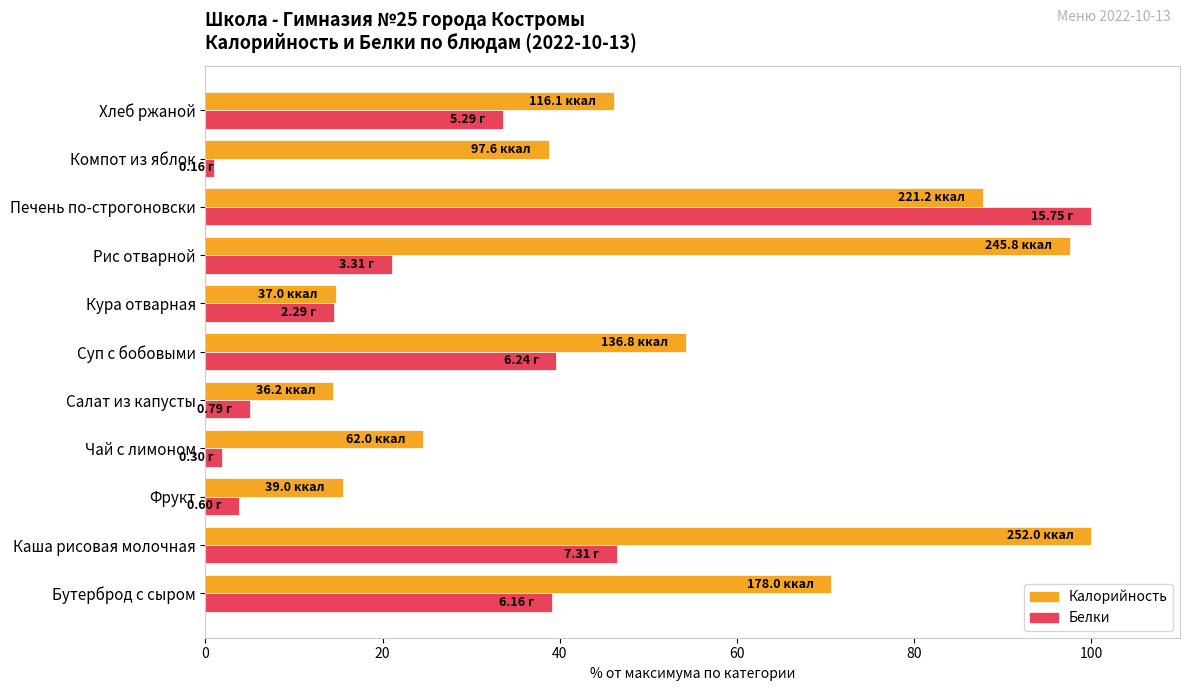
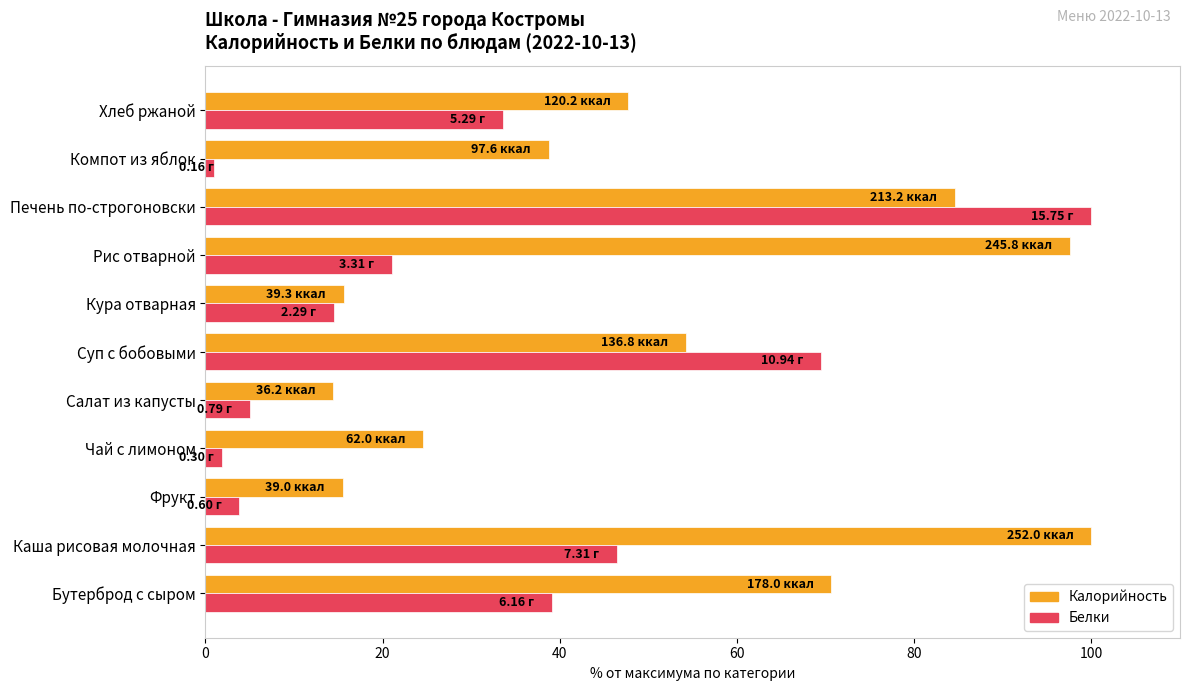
Калорийность, Хлеб ржаной: 116.1 -> 120.2
Калорийность, Печень по-строгоновски: 221.2 -> 213.2
Калорийность, Кура отварная: 37.0 -> 39.3
Белки, Суп с бобовыми: 6.24 -> 10.94
